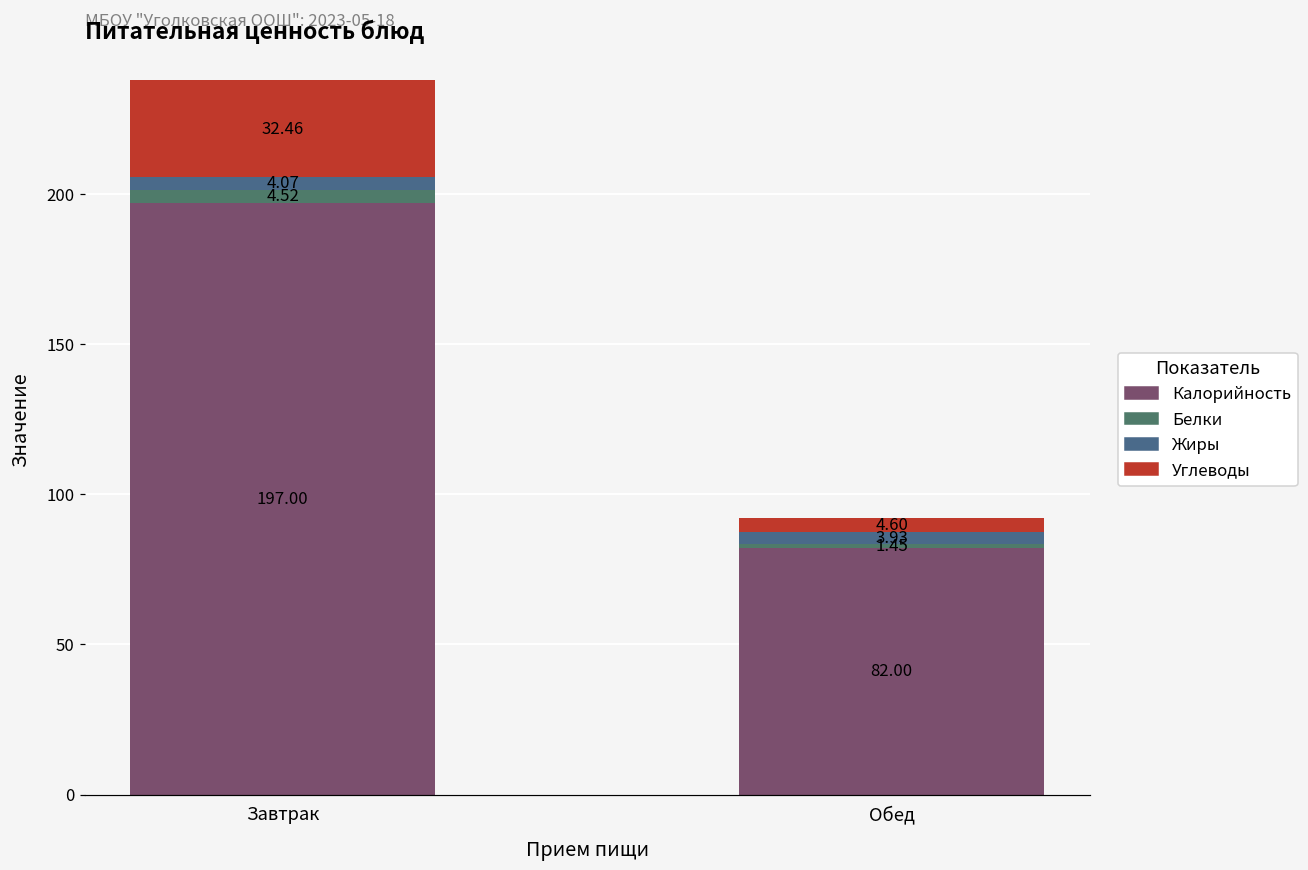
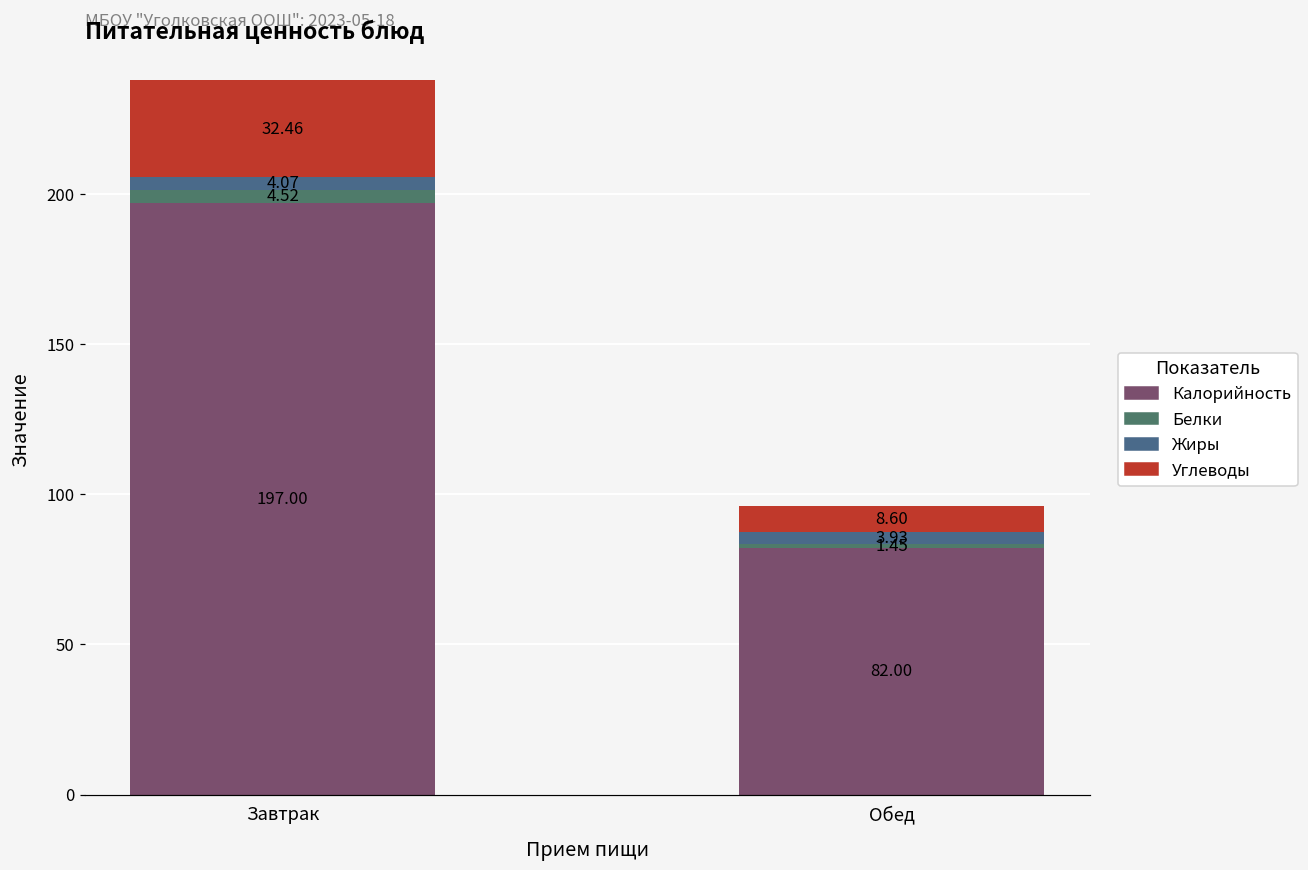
Углеводы, Обед: 4.60 -> 8.60
